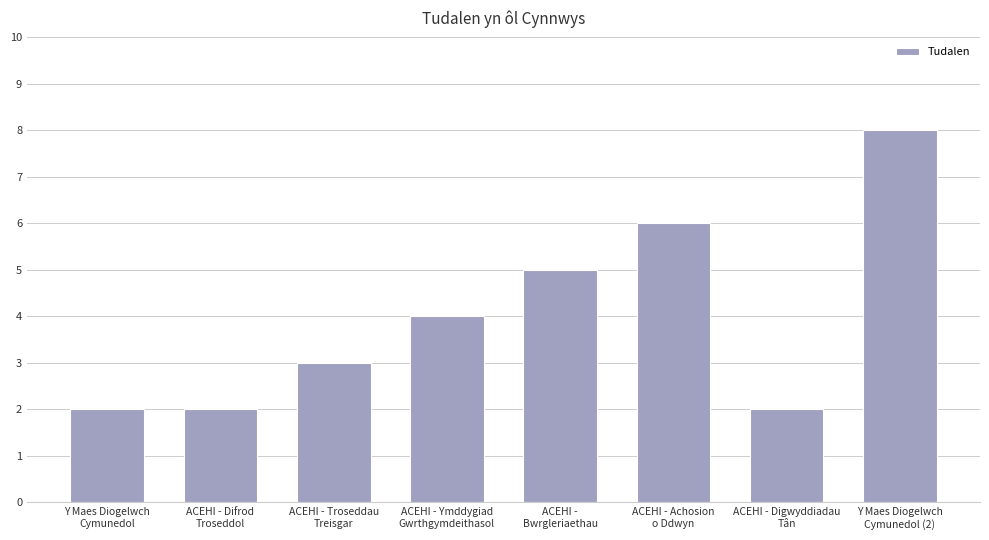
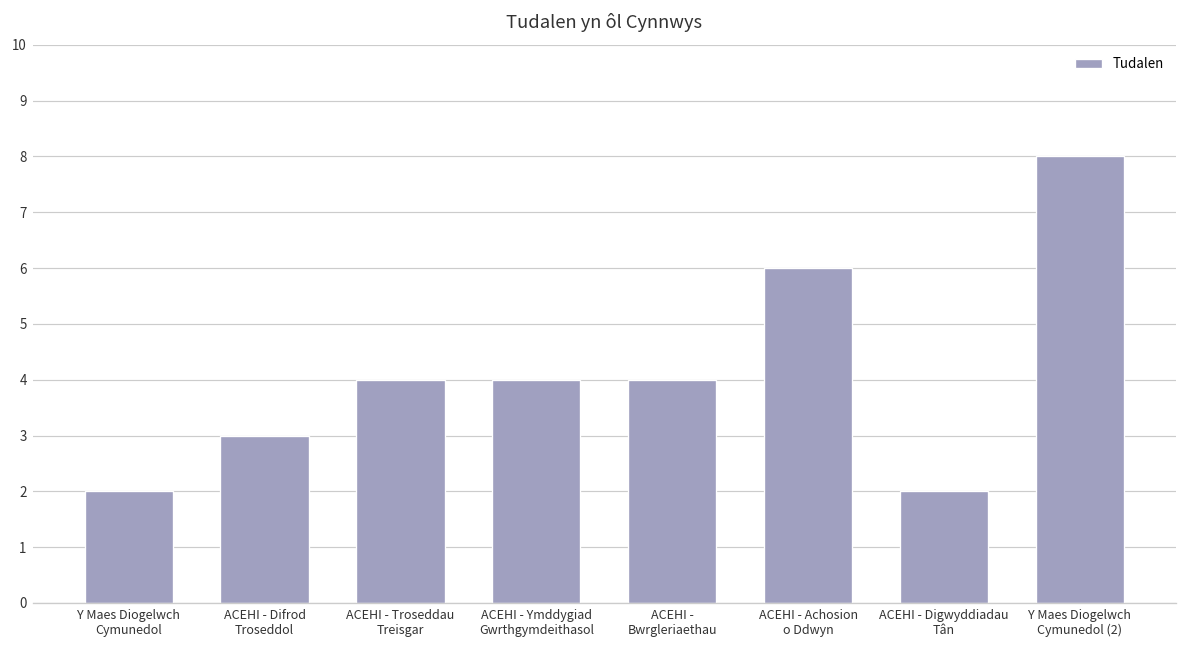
ACEHI - Difrod Troseddol: 2 -> 3
ACEHI - Troseddau Treisgar: 3 -> 4
ACEHI - Bwrgleriaethau: 5 -> 4
